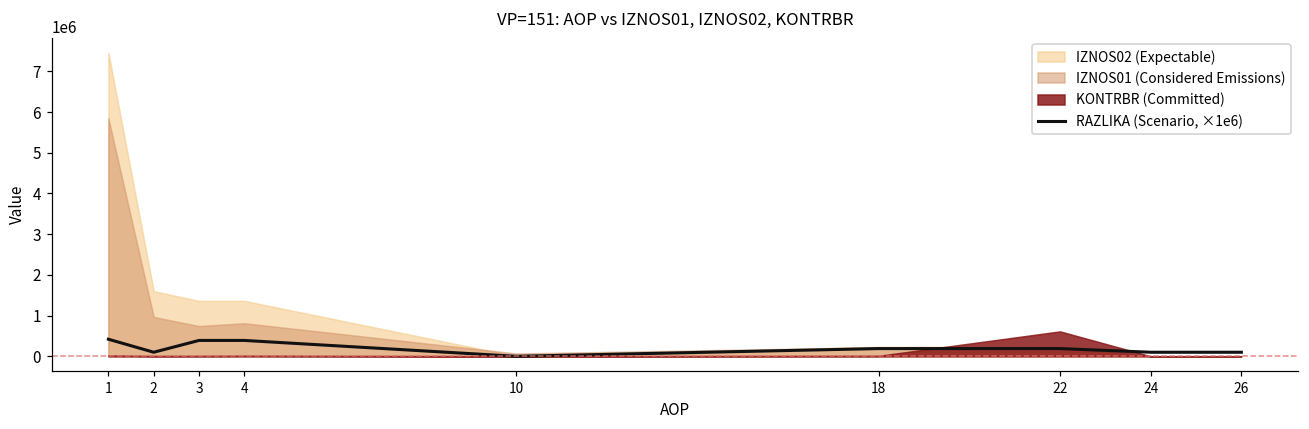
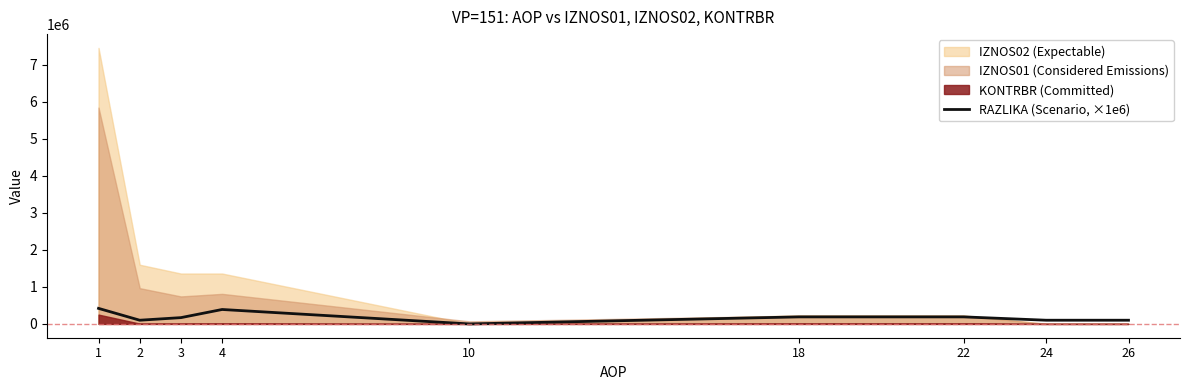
KONTRBR (Committed), 1: 0 -> 300000
RAZLIKA (Scenario, ×1e6), 3: 400000 -> 200000
KONTRBR (Committed), 22: 600000 -> 0
